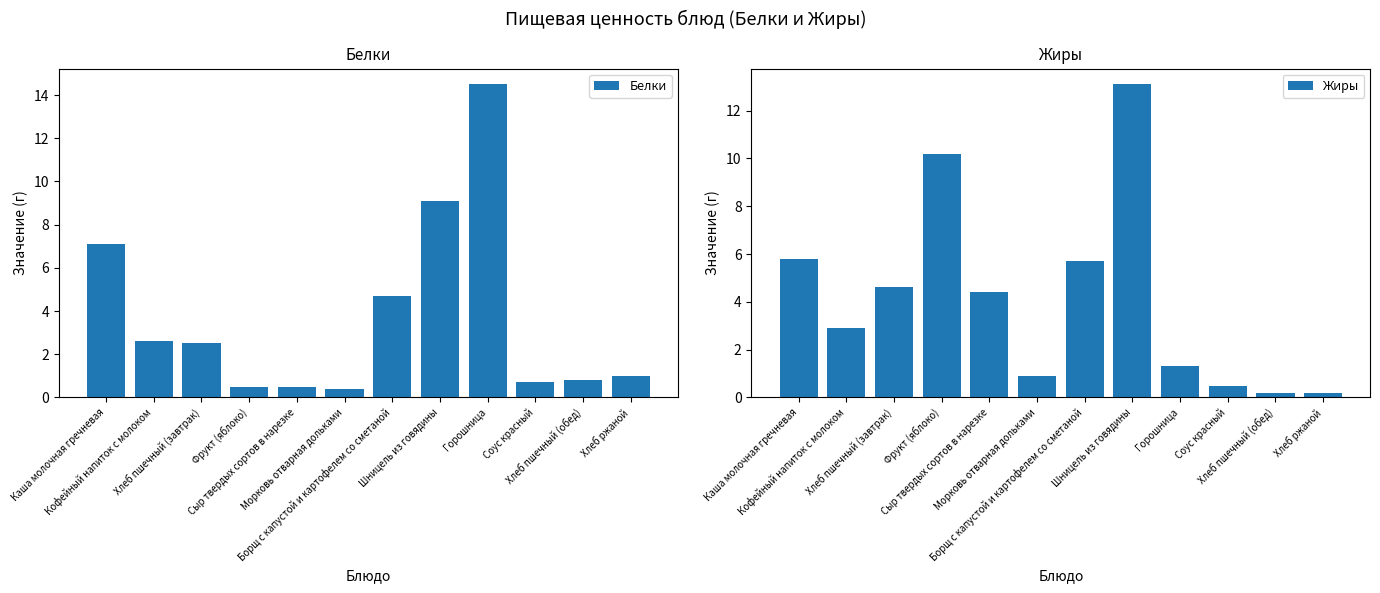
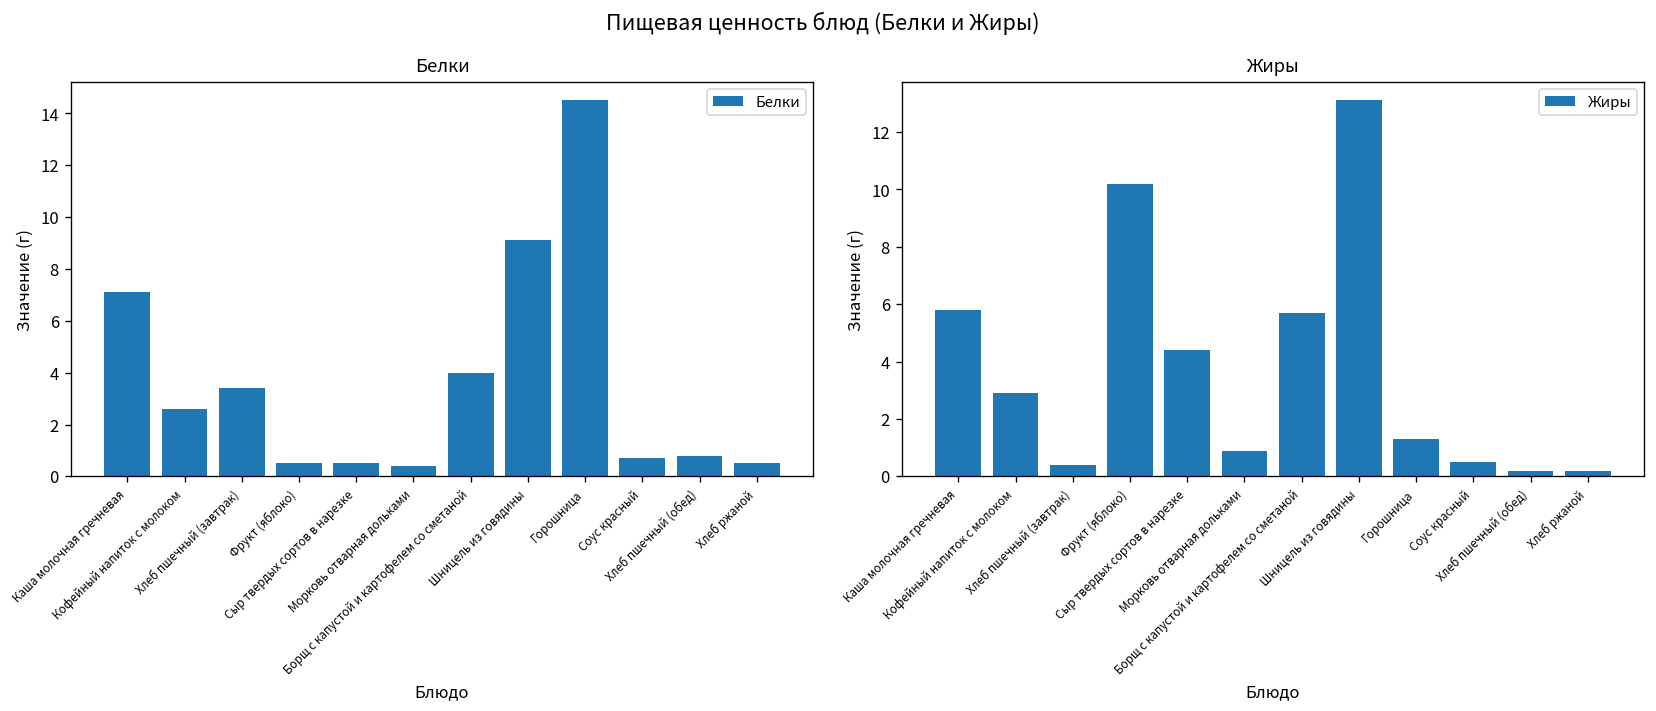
Белки, Хлеб пшечный (завтрак): 2.5 -> 3.4
Белки, Борщ с капустой и картофелем со сметаной: 4.7 -> 4.0
Белки, Хлеб ржаной: 1.0 -> 0.5
Жиры, Хлеб пшечный (завтрак): 4.6 -> 0.4
